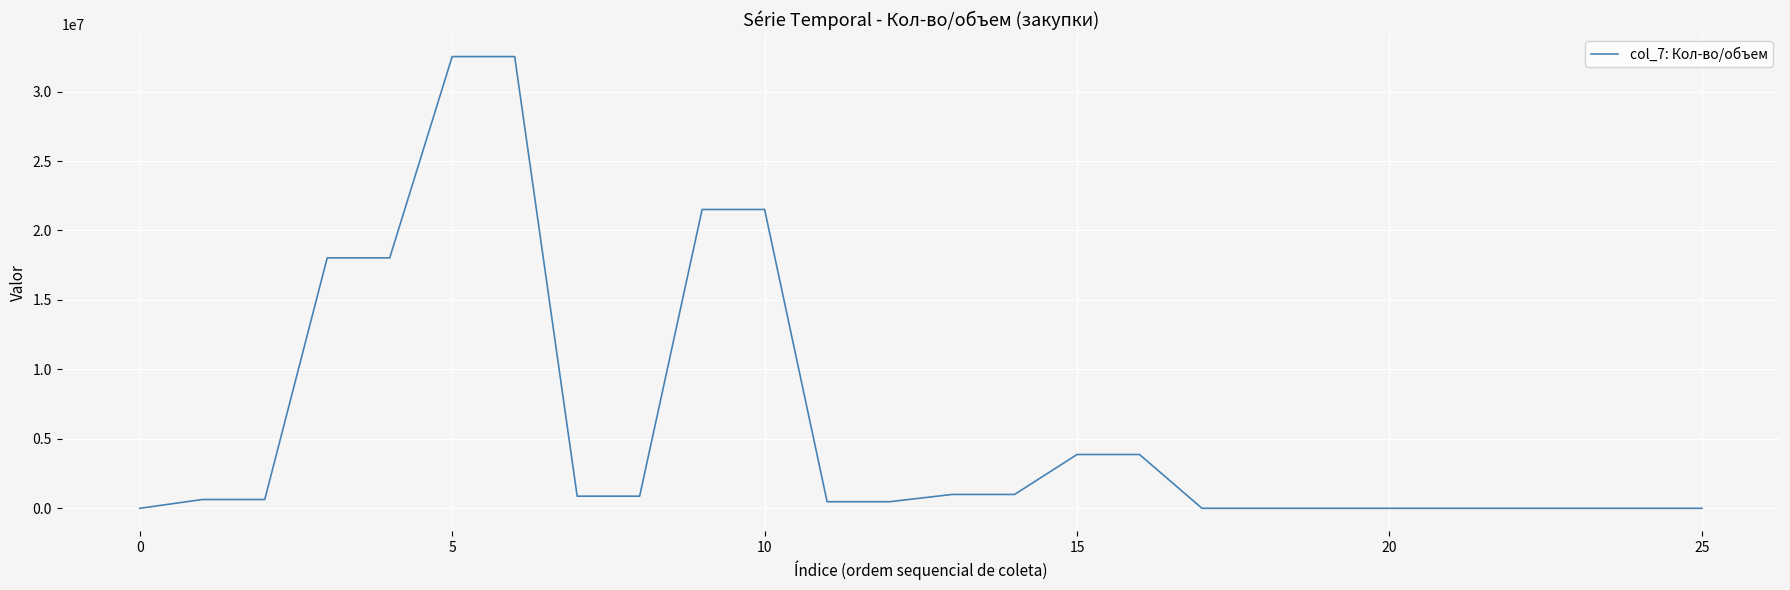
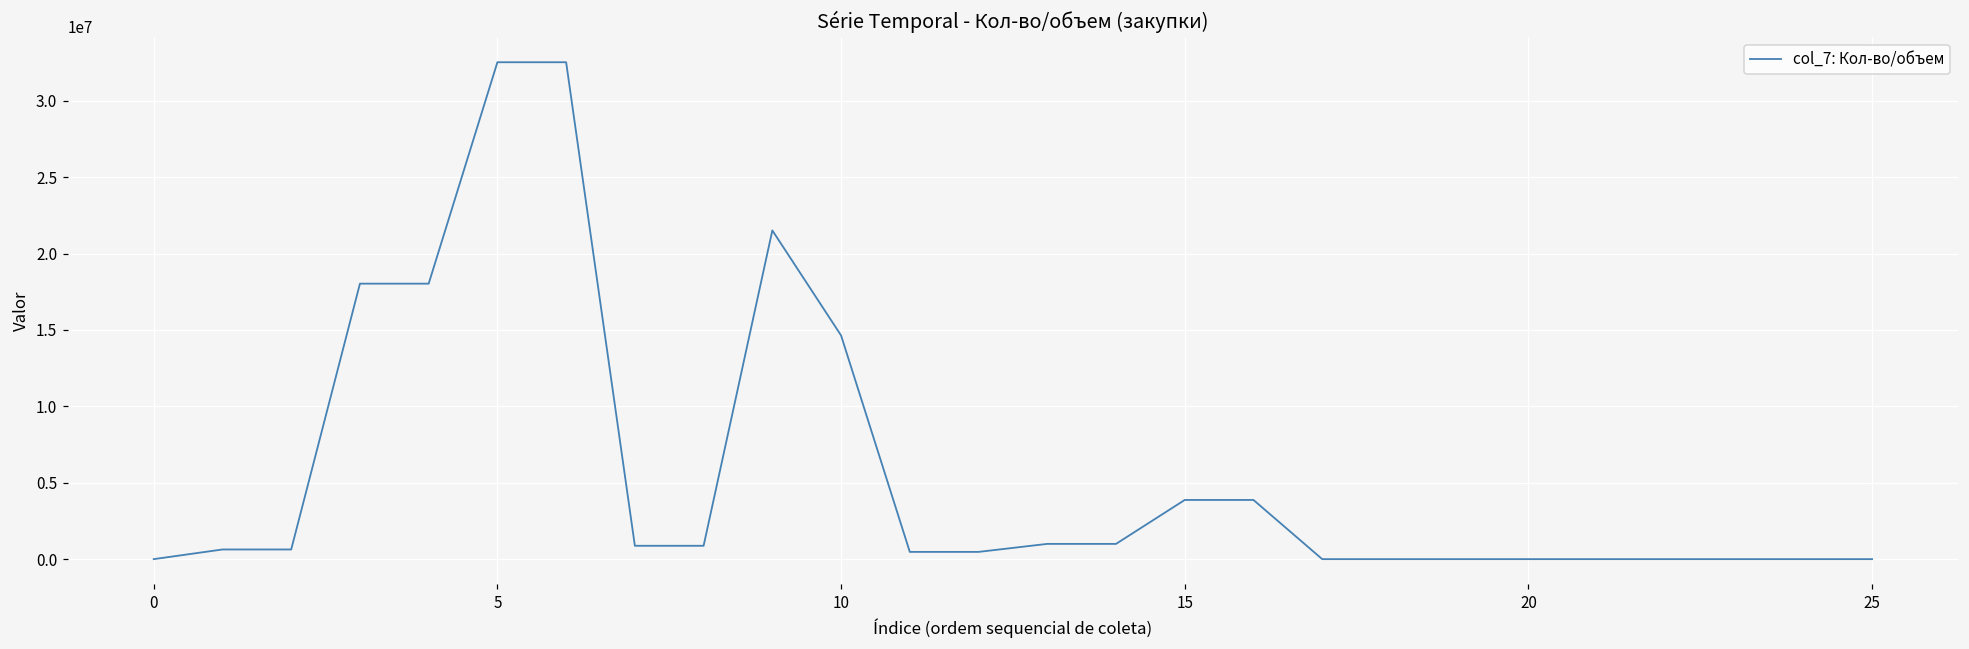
10: 21500000 -> 14600000
